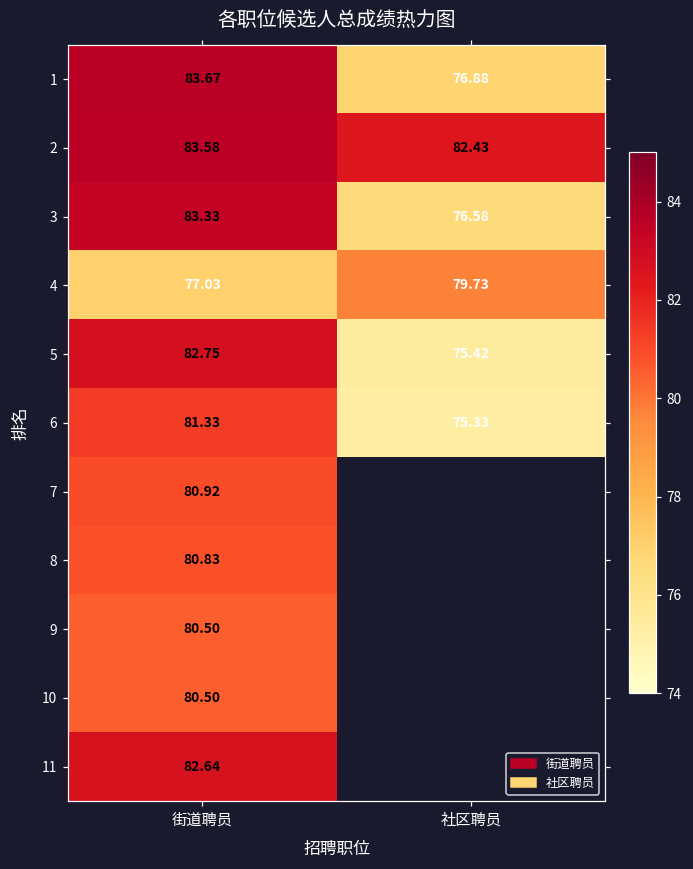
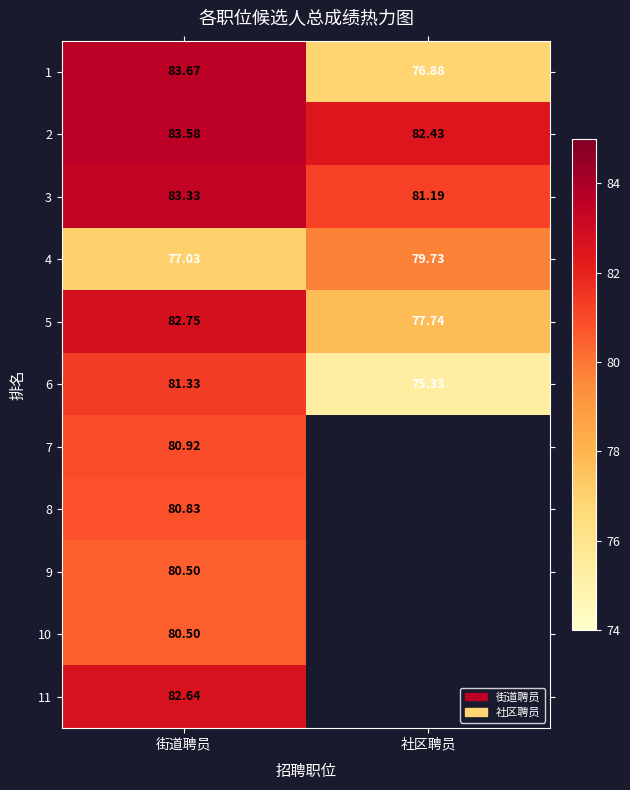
3, 社区聘员: 76.58 -> 81.19
5, 社区聘员: 75.42 -> 77.74
